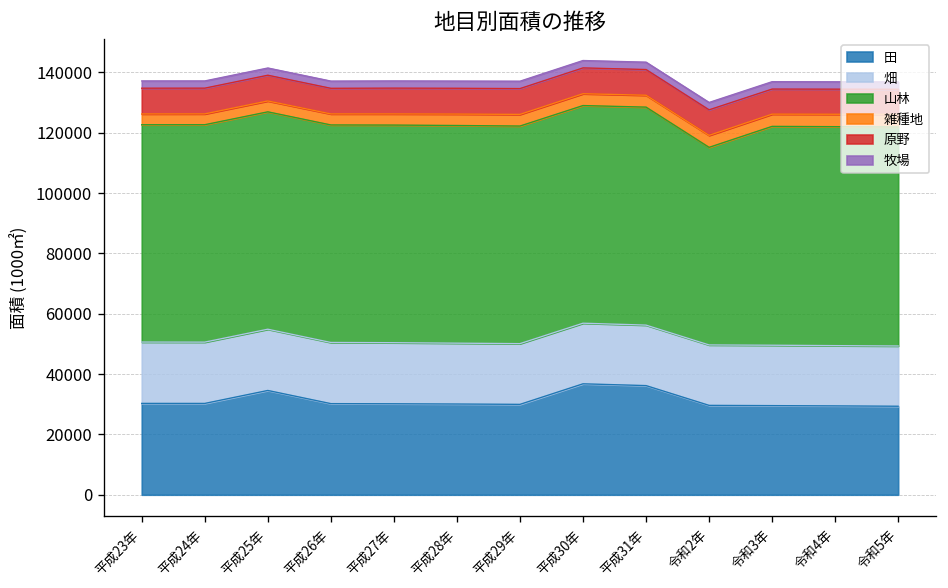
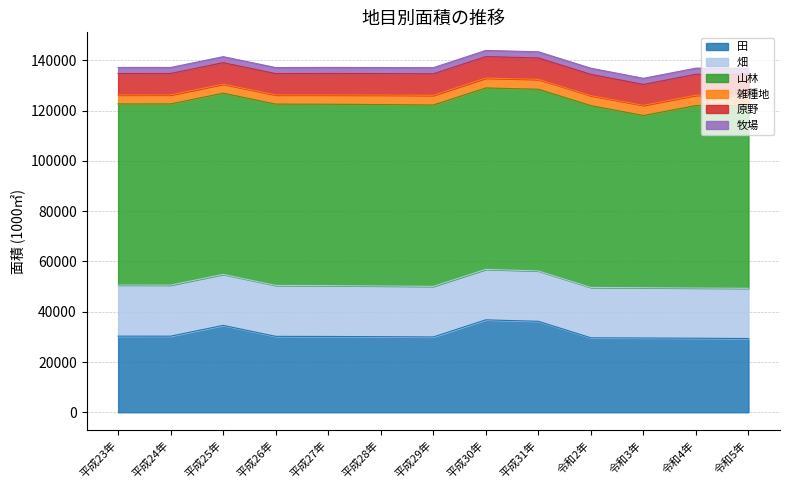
山林, 令和2年: 65000 -> 72000
山林, 令和3年: 73000 -> 68000
